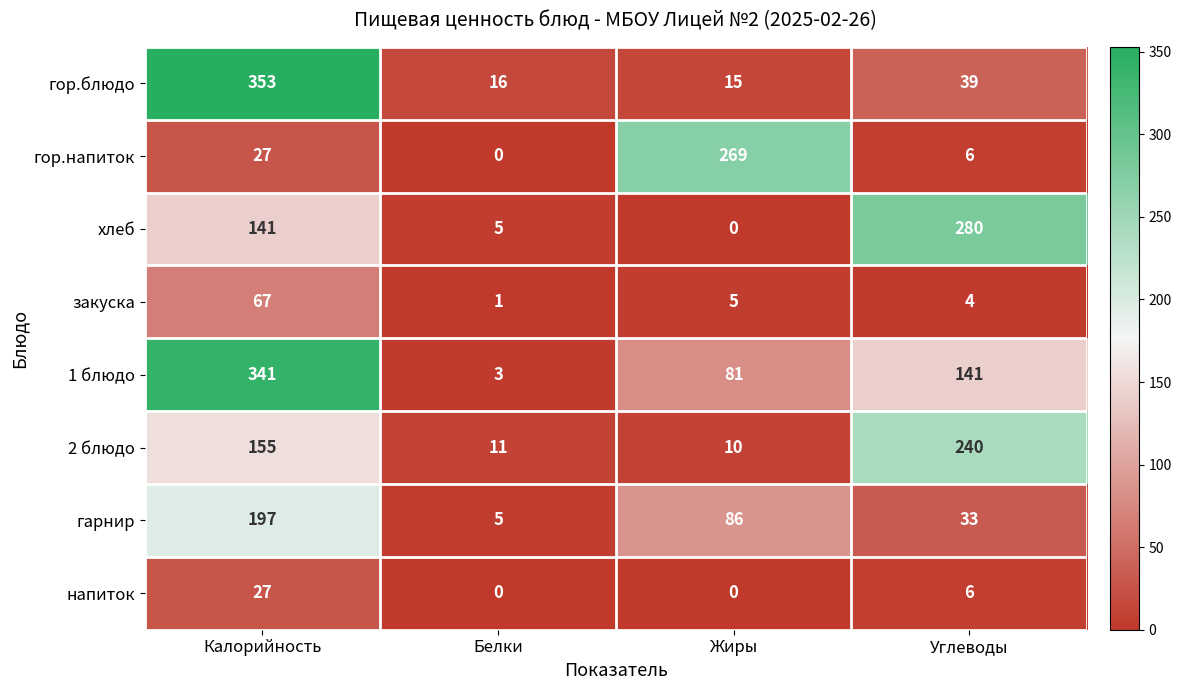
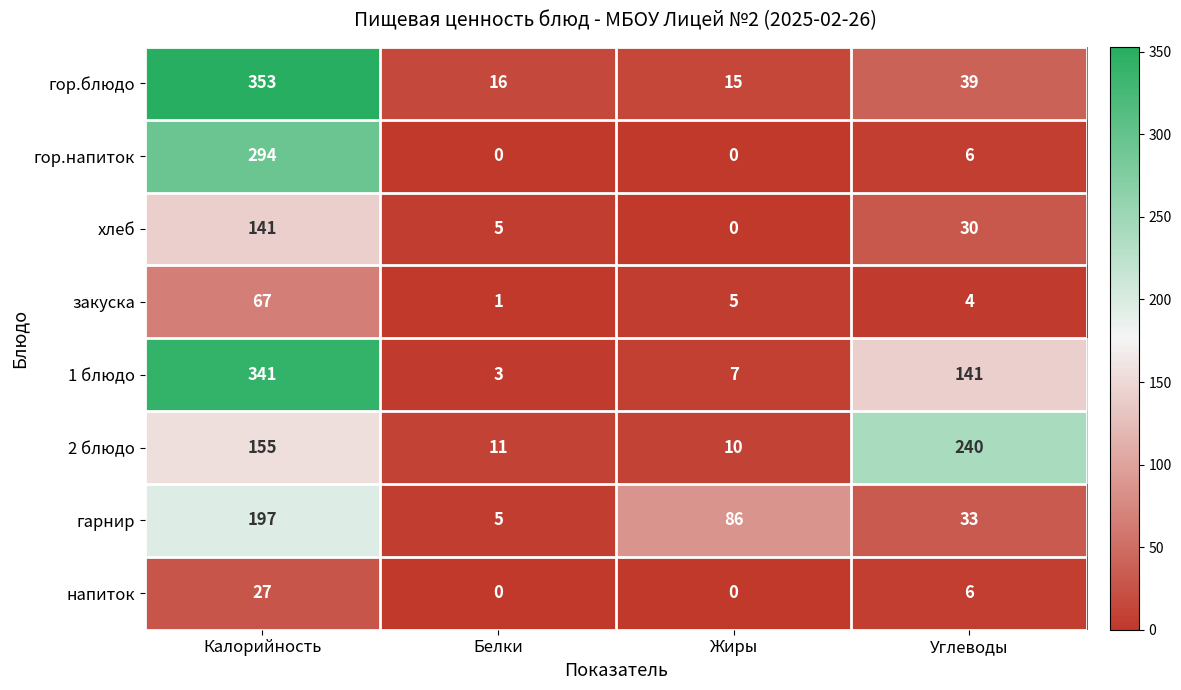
гор.напиток, Калорийность: 27 -> 294
гор.напиток, Жиры: 269 -> 0
хлеб, Углеводы: 280 -> 30
1 блюдо, Жиры: 81 -> 7
